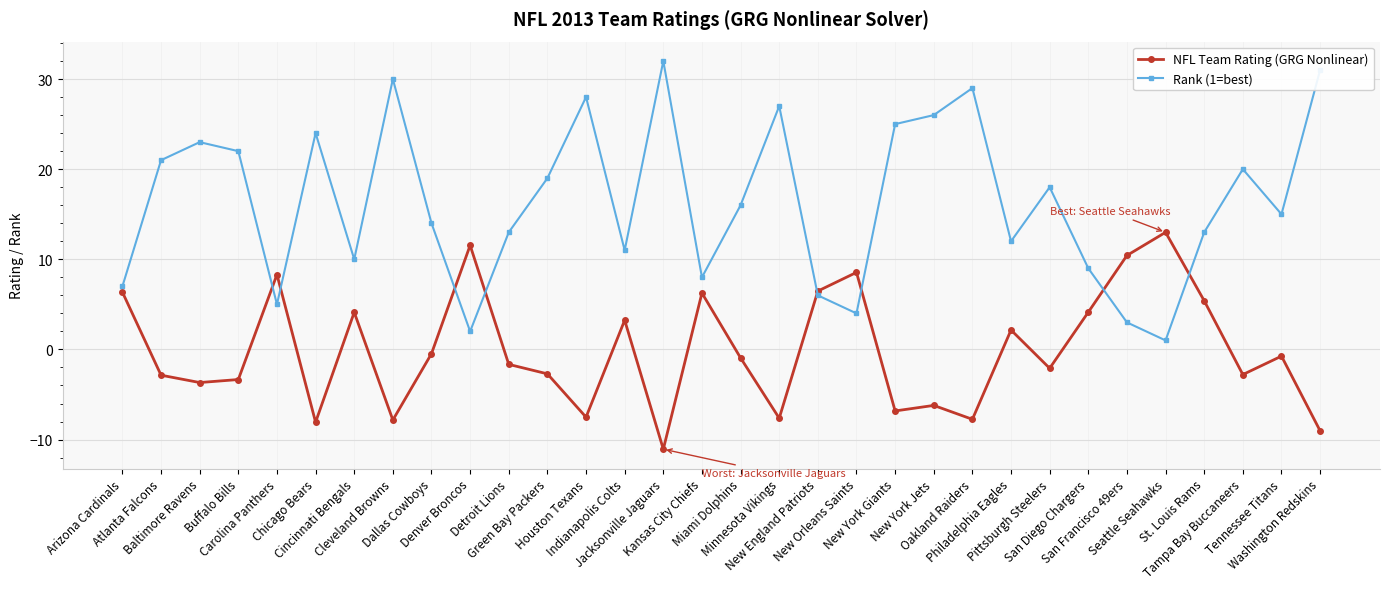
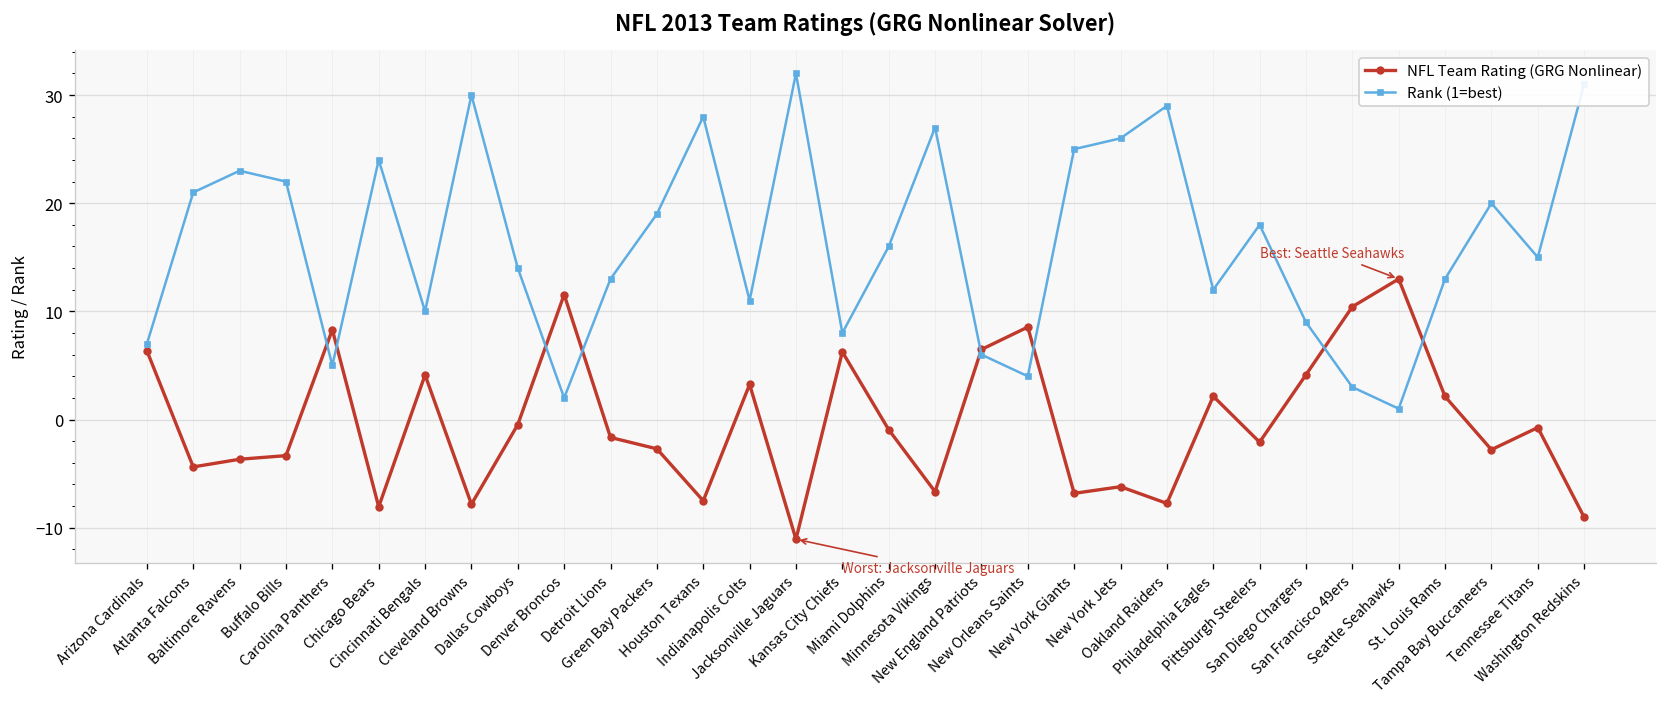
NFL Team Rating (GRG Nonlinear), Atlanta Falcons: -3 -> -4
NFL Team Rating (GRG Nonlinear), Minnesota Vikings: -8 -> -7
NFL Team Rating (GRG Nonlinear), St. Louis Rams: 5 -> 2
